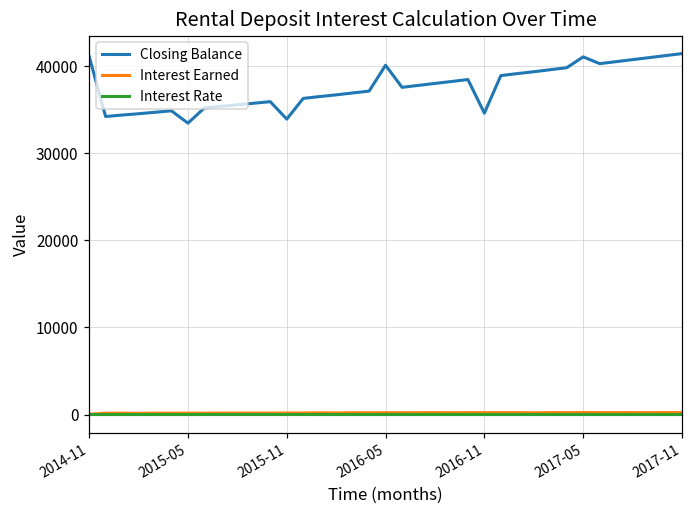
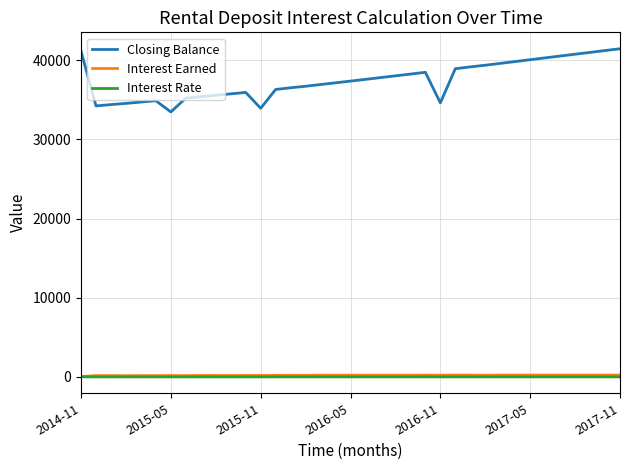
Closing Balance, 2016-05: 40000 -> 37000
Closing Balance, 2017-05: 41000 -> 40000
